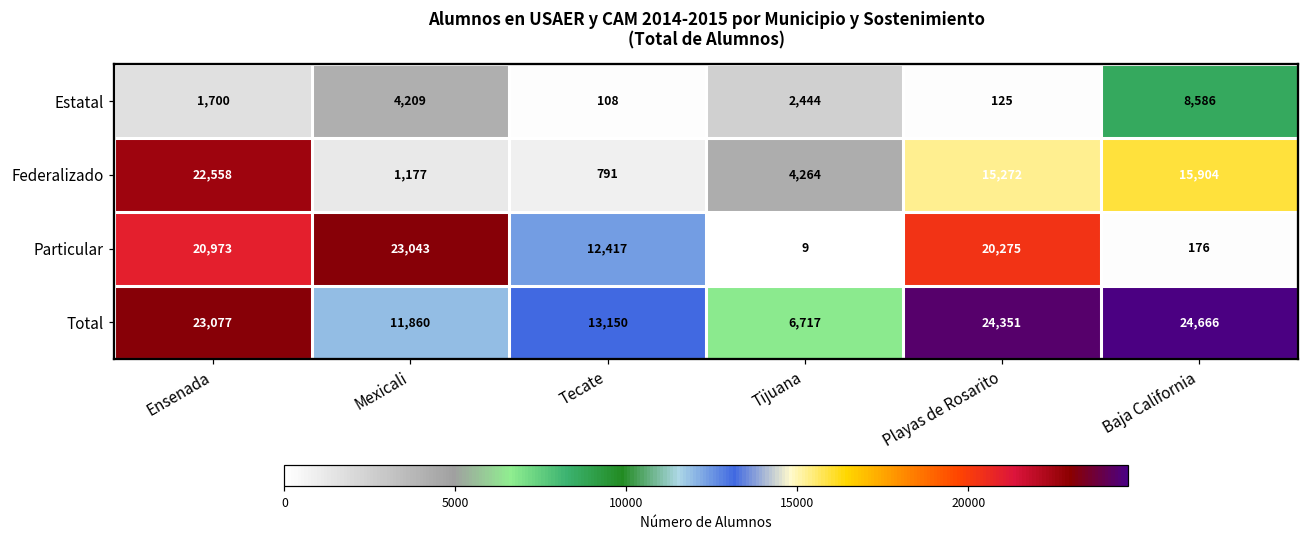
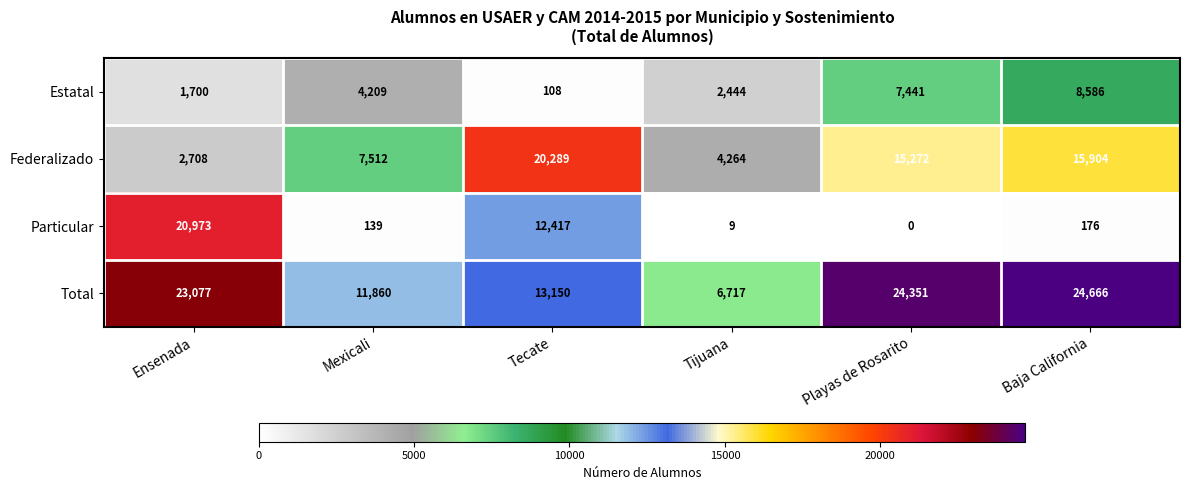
Estatal, Playas de Rosarito: 125 -> 7,441
Federalizado, Ensenada: 22,558 -> 2,708
Federalizado, Mexicali: 1,177 -> 7,512
Federalizado, Tecate: 791 -> 20,289
Particular, Mexicali: 23,043 -> 139
Particular, Playas de Rosarito: 20,275 -> 0
